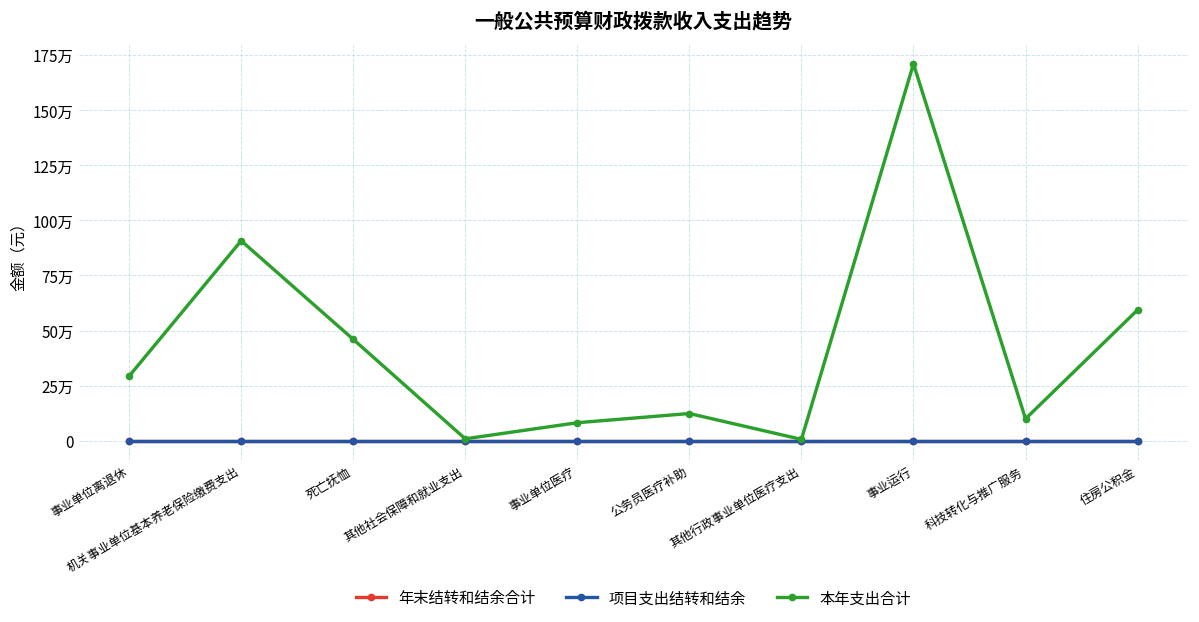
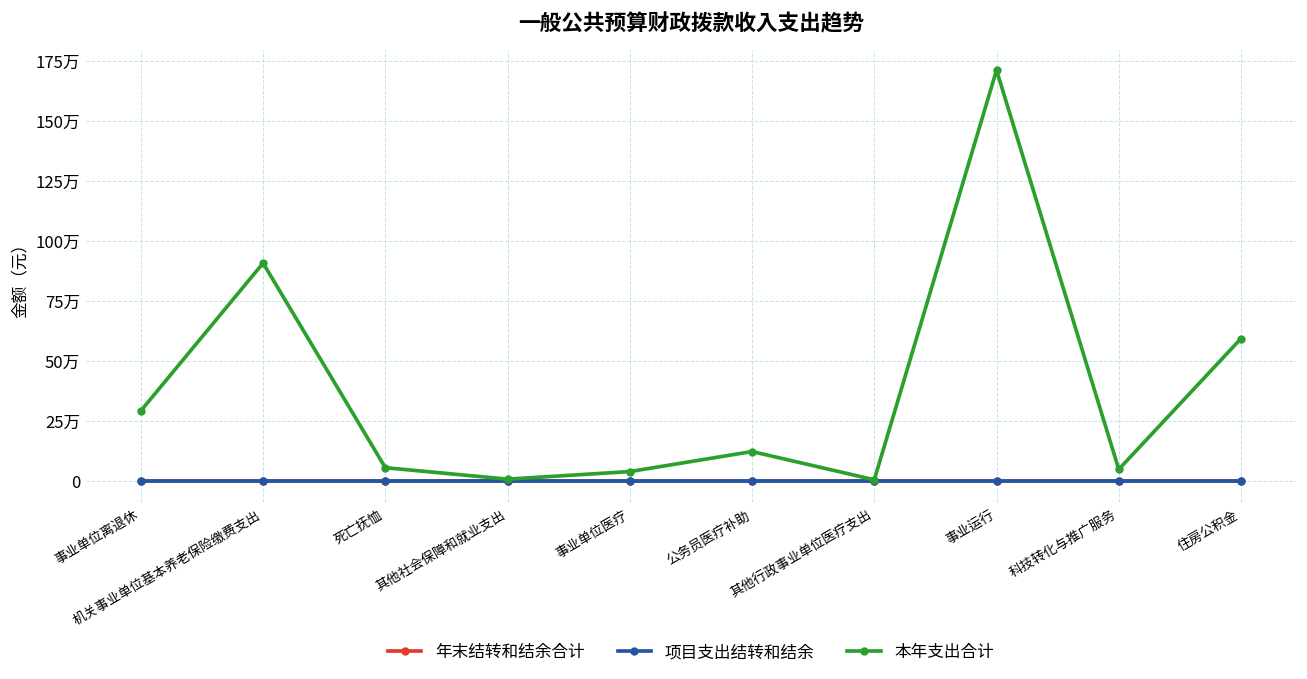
本年支出合计, 死亡抚恤: 46万 -> 6万
本年支出合计, 事业单位医疗: 8万 -> 4万
本年支出合计, 科技转化与推广服务: 10万 -> 5万
